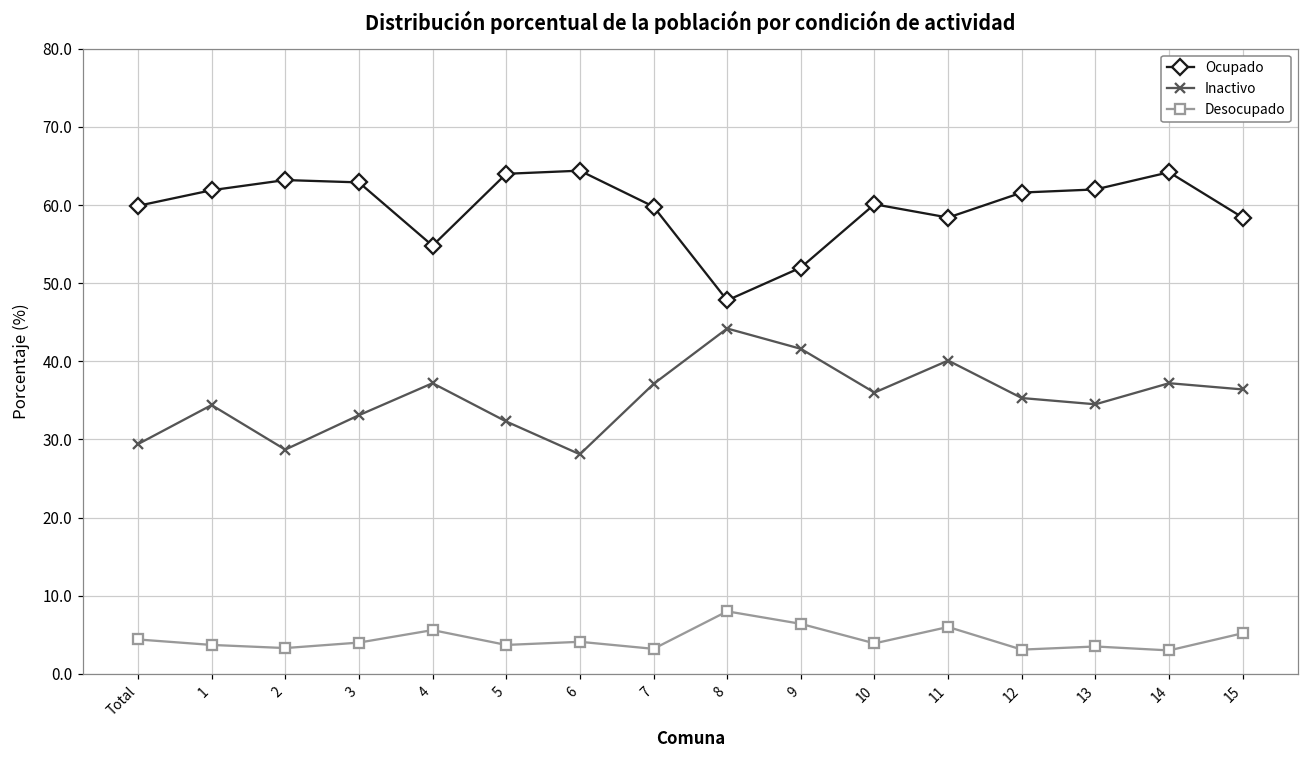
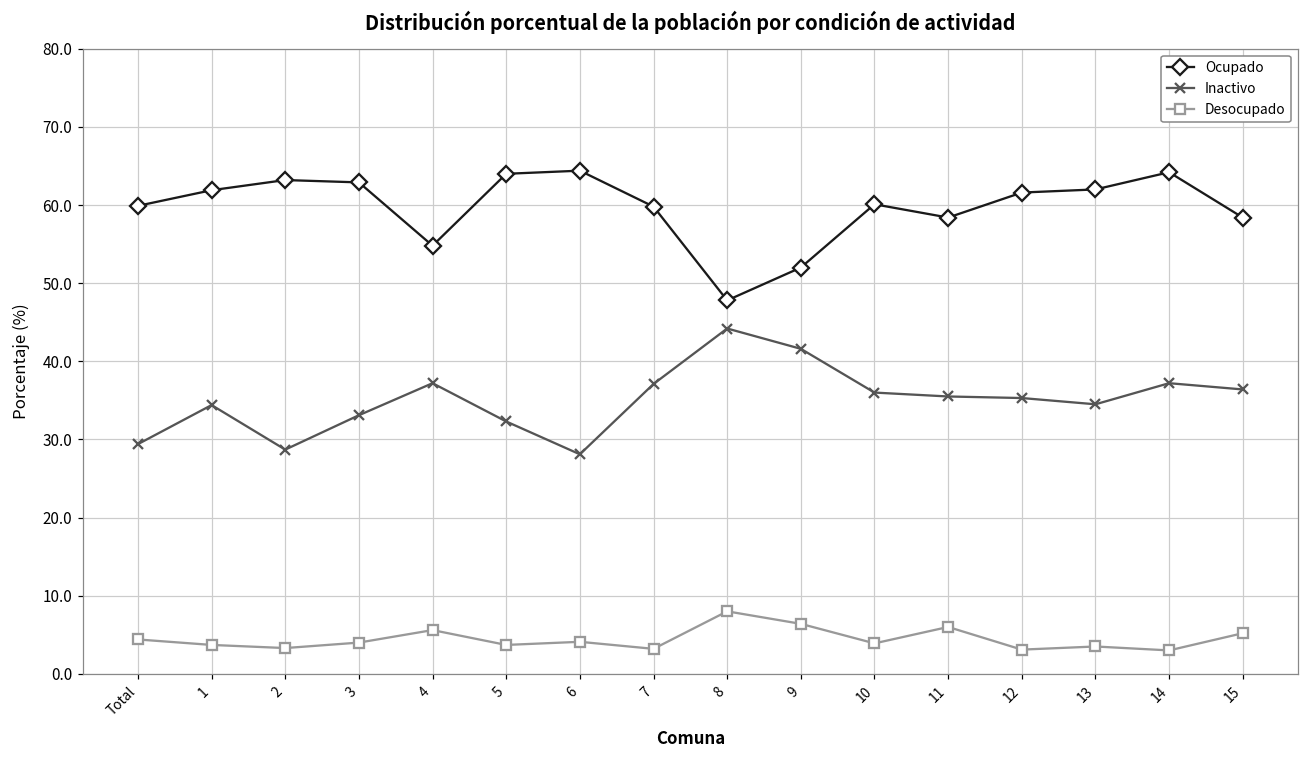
Inactivo, 11: 40 -> 36
